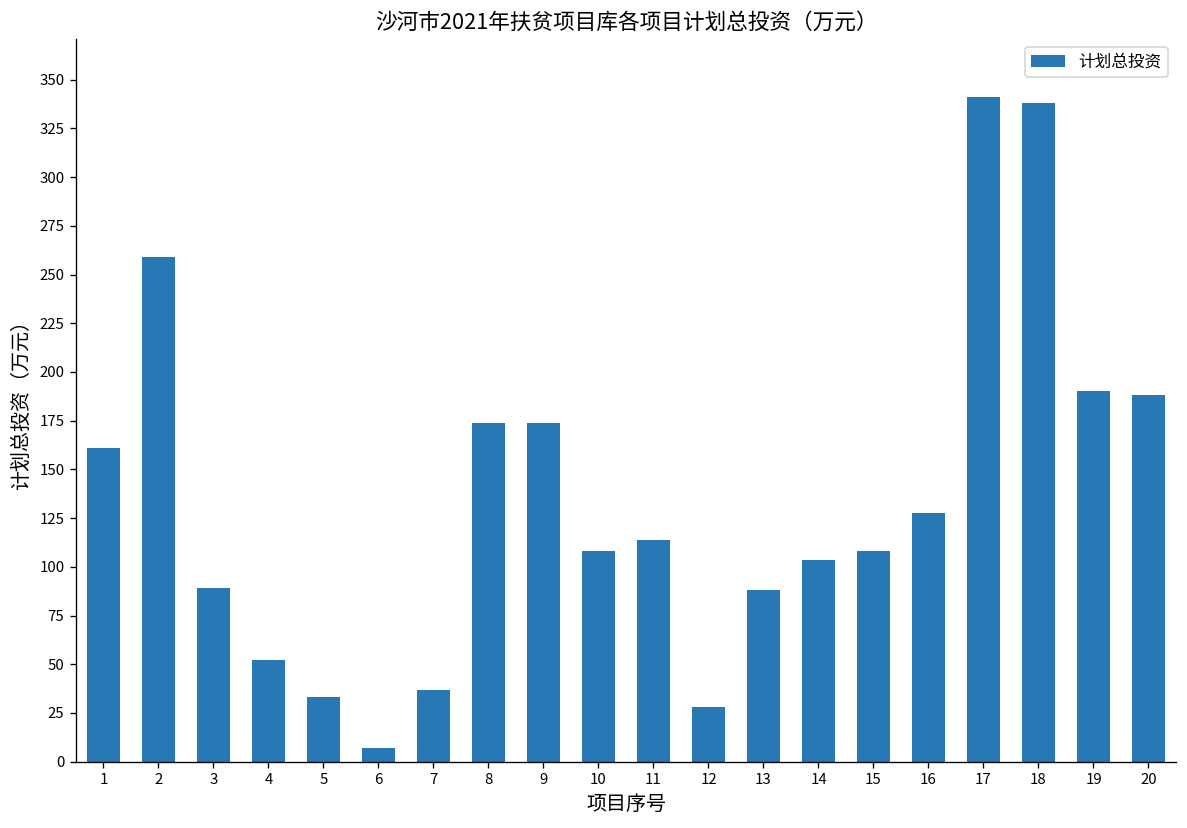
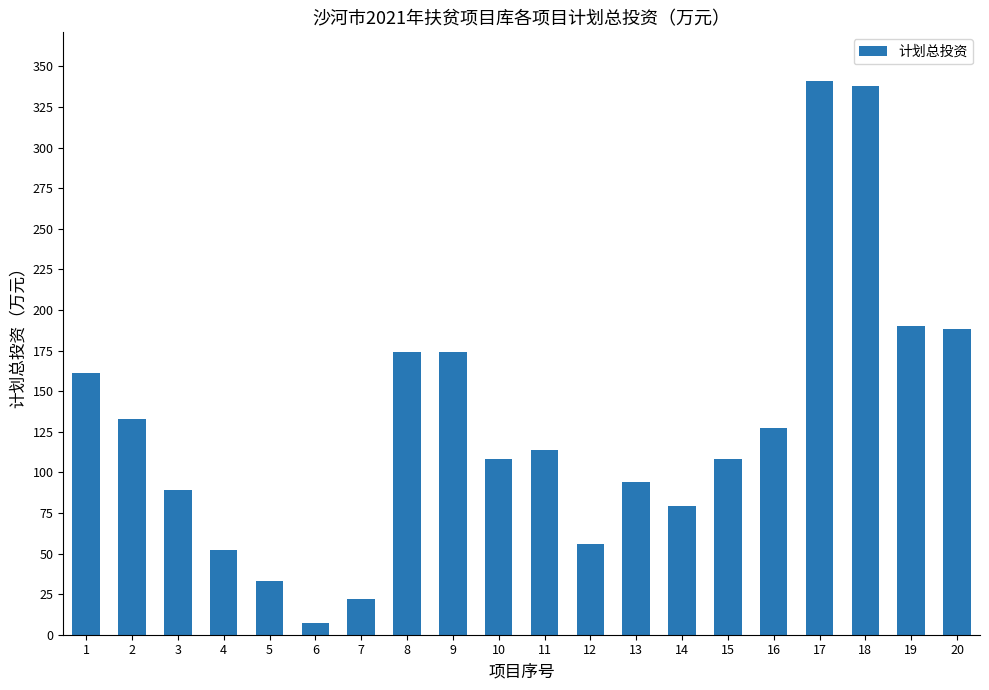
2: 259 -> 133
7: 37 -> 22
12: 28 -> 56
13: 88 -> 94
14: 103 -> 80
